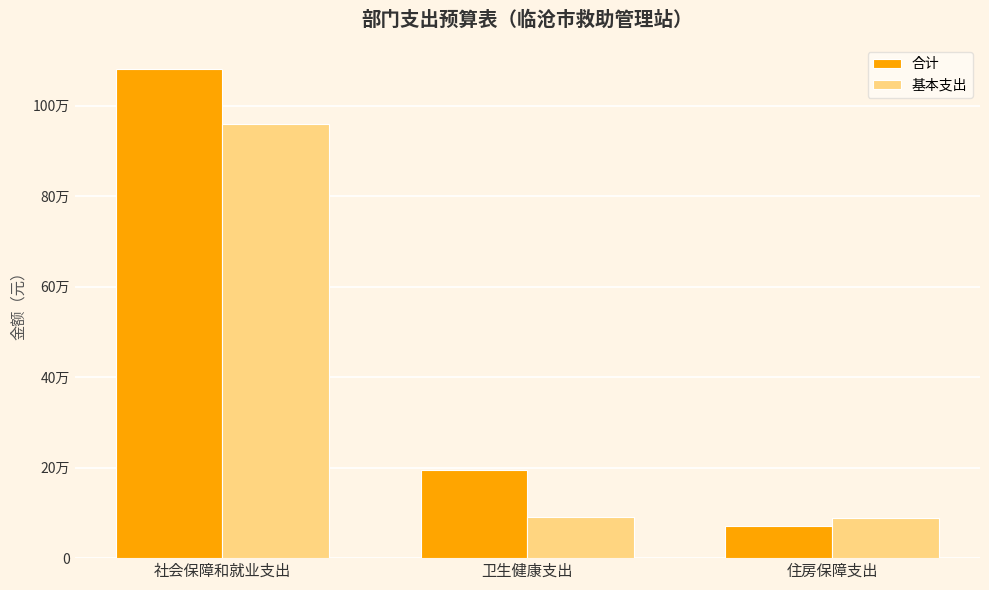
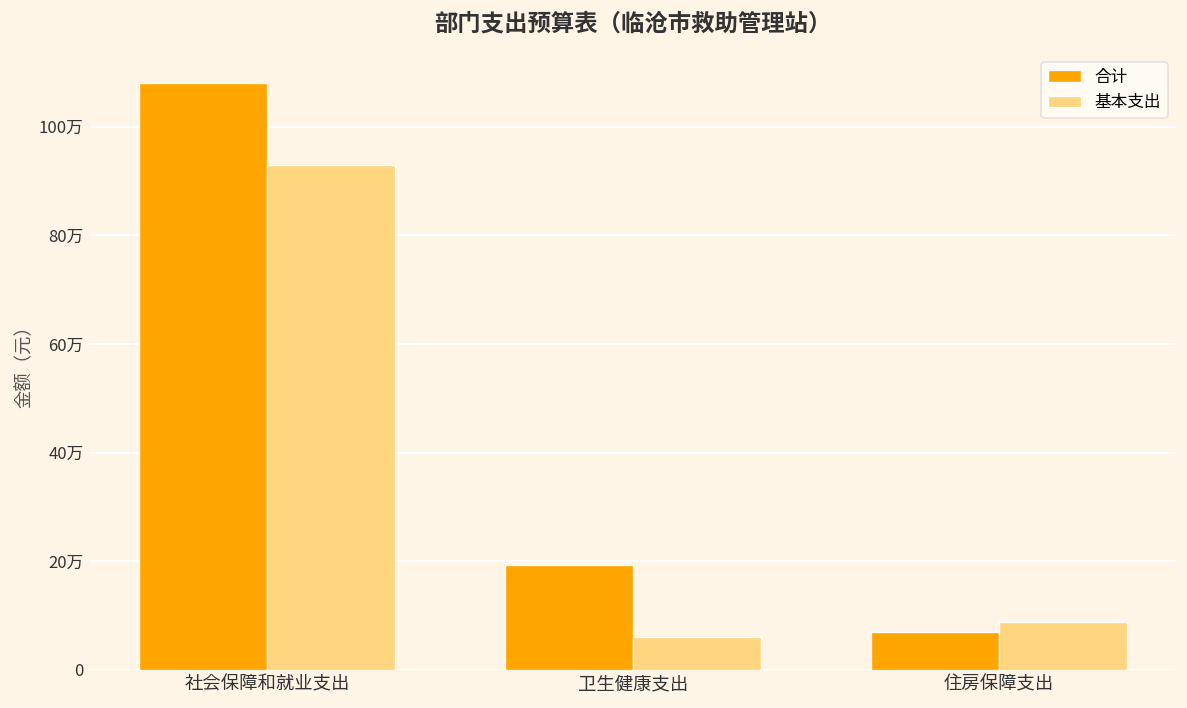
基本支出, 社会保障和就业支出: 96万 -> 93万
基本支出, 卫生健康支出: 9万 -> 6万
